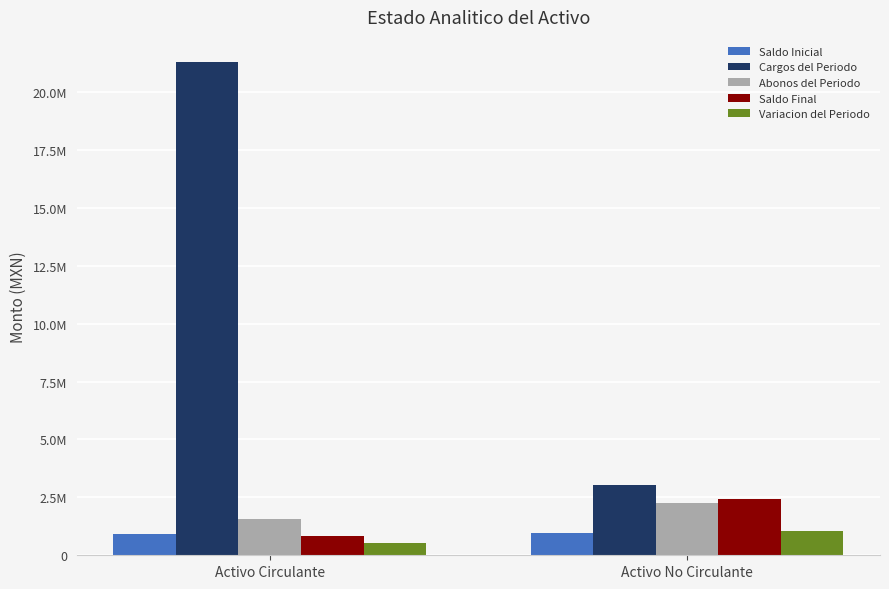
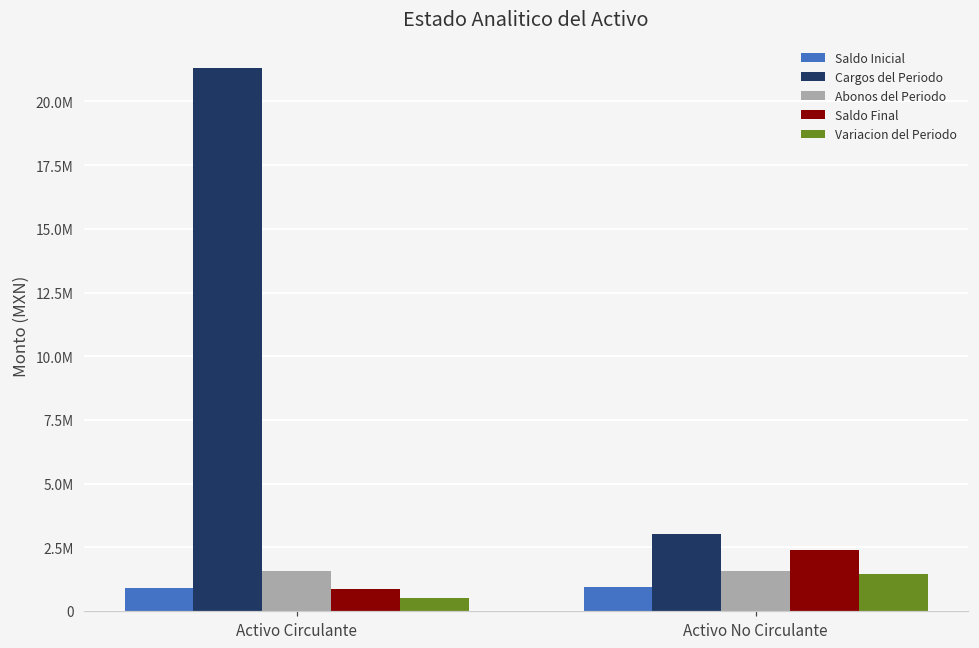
Abonos del Periodo, Activo No Circulante: 2300000 -> 1600000
Variacion del Periodo, Activo No Circulante: 1000000 -> 1500000
